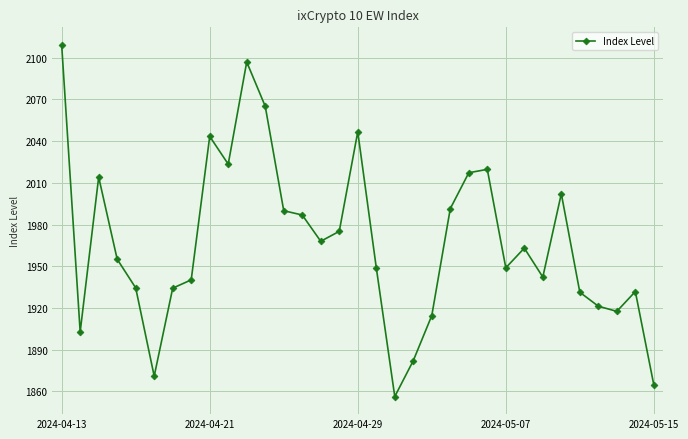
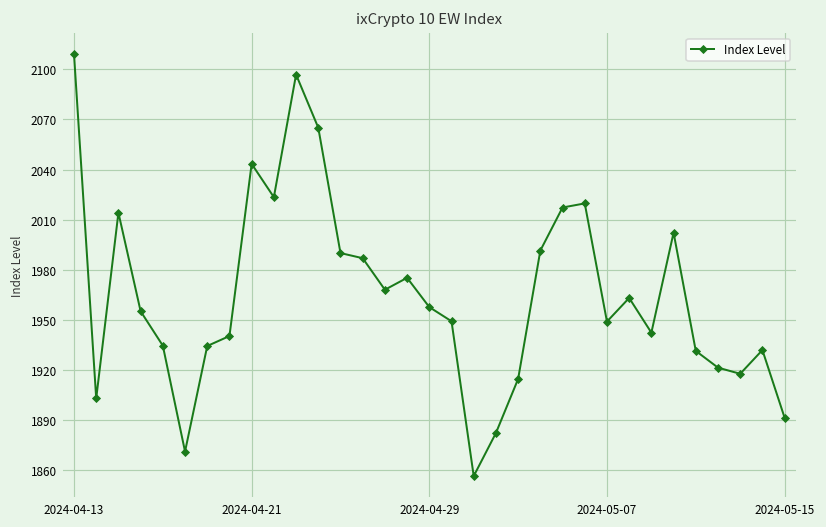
2024-04-29: 2047 -> 1958
2024-05-15: 1865 -> 1891
